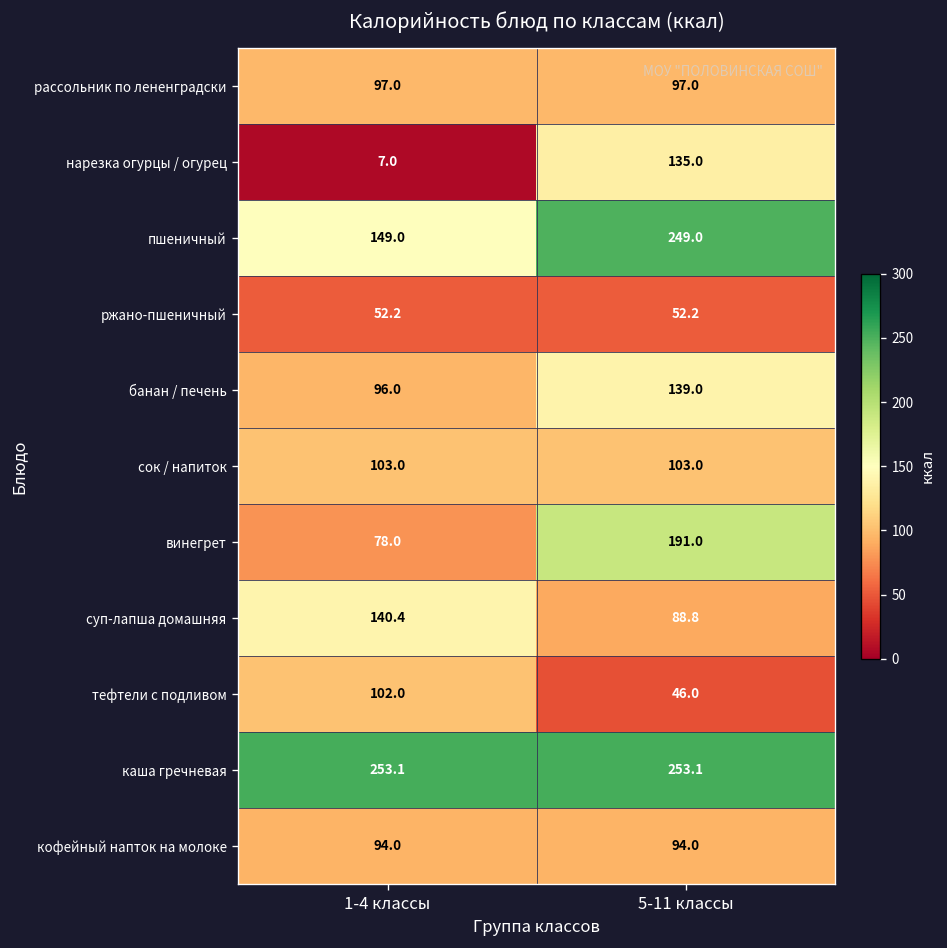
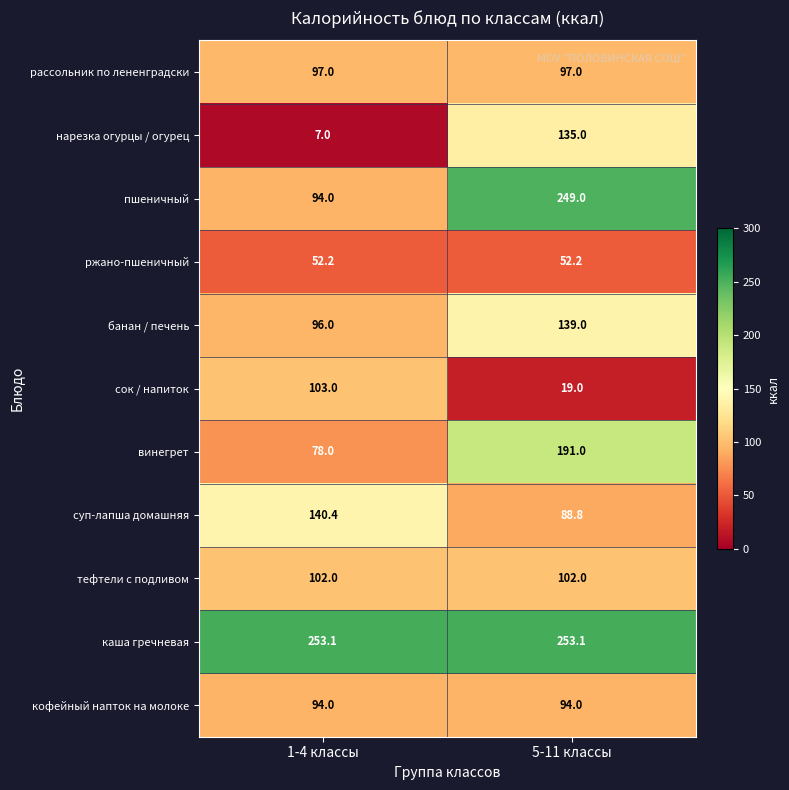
пшеничный, 1-4 классы: 149.0 -> 94.0
сок / напиток, 5-11 классы: 103.0 -> 19.0
тефтели с подливом, 5-11 классы: 46.0 -> 102.0
